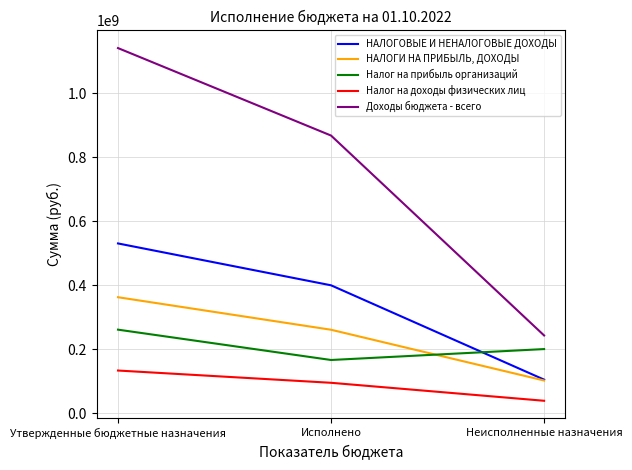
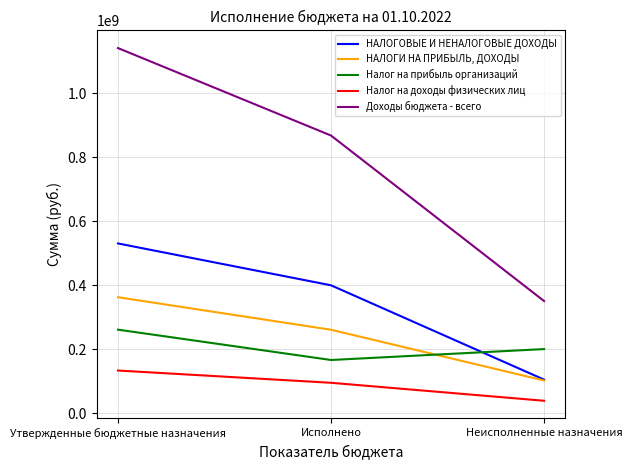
Доходы бюджета - всего, Неисполненные назначения: 240000000 -> 350000000
